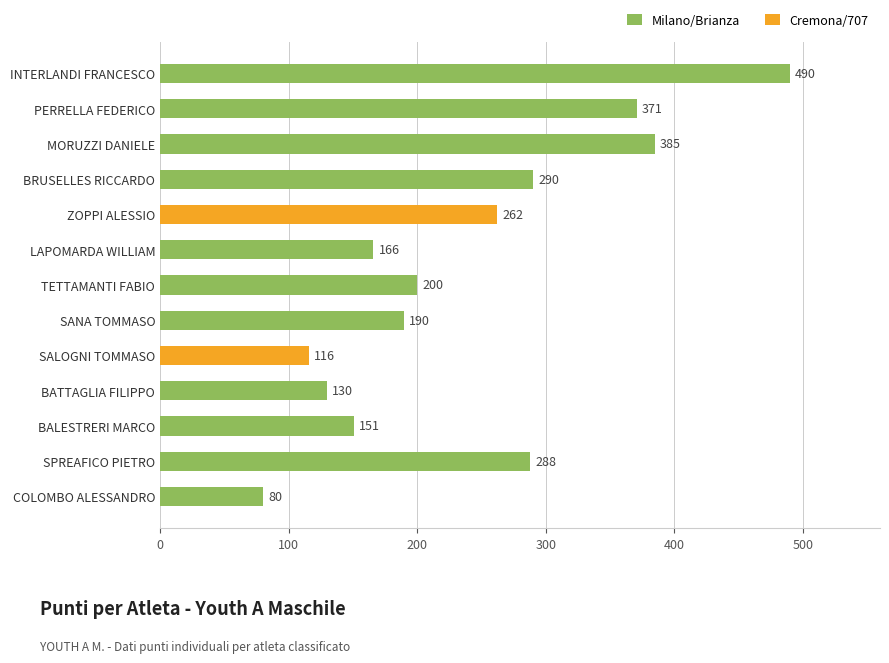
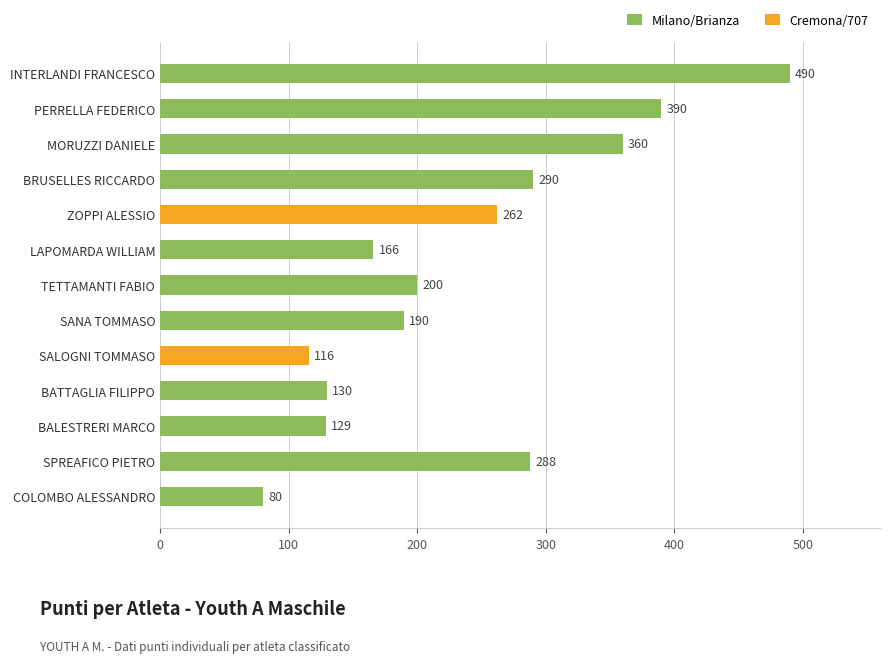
PERRELLA FEDERICO: 371 -> 390
MORUZZI DANIELE: 385 -> 360
BALESTRERI MARCO: 151 -> 129
